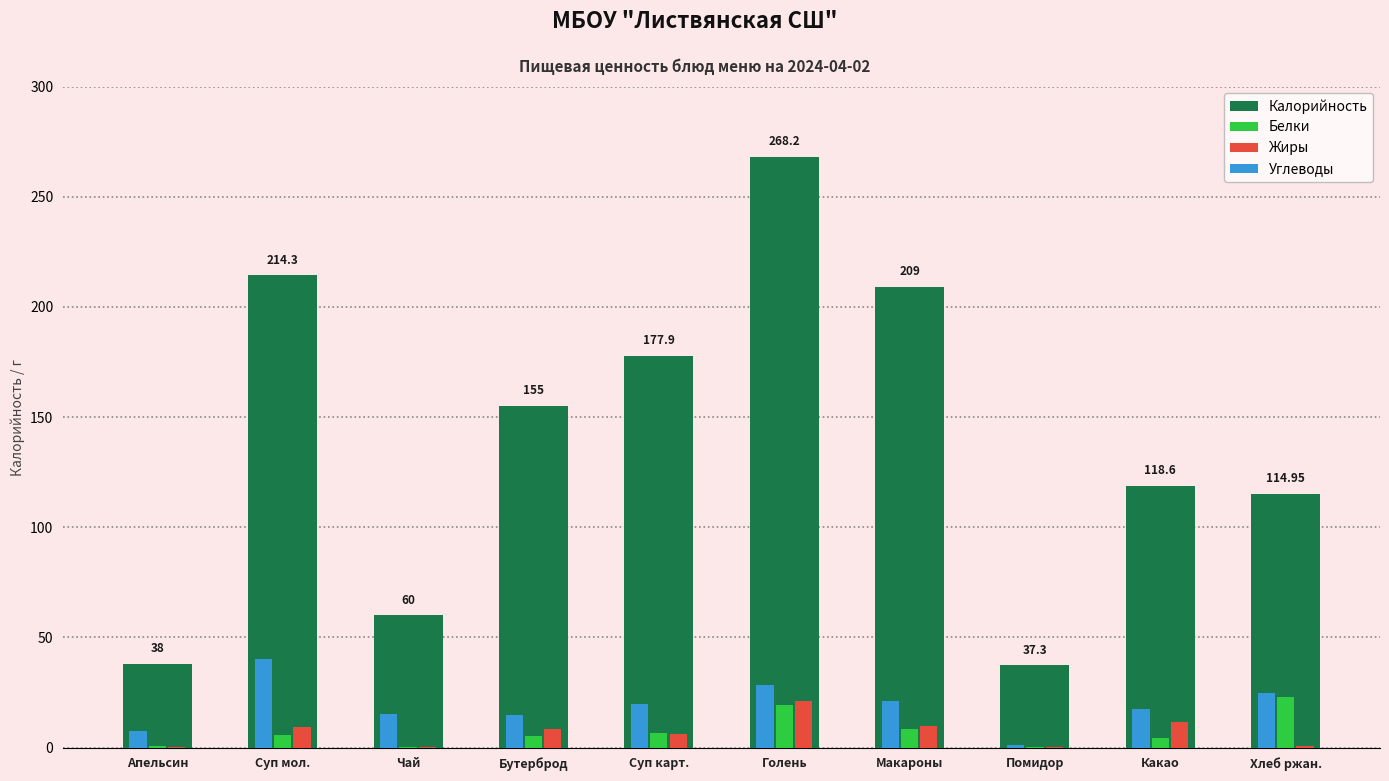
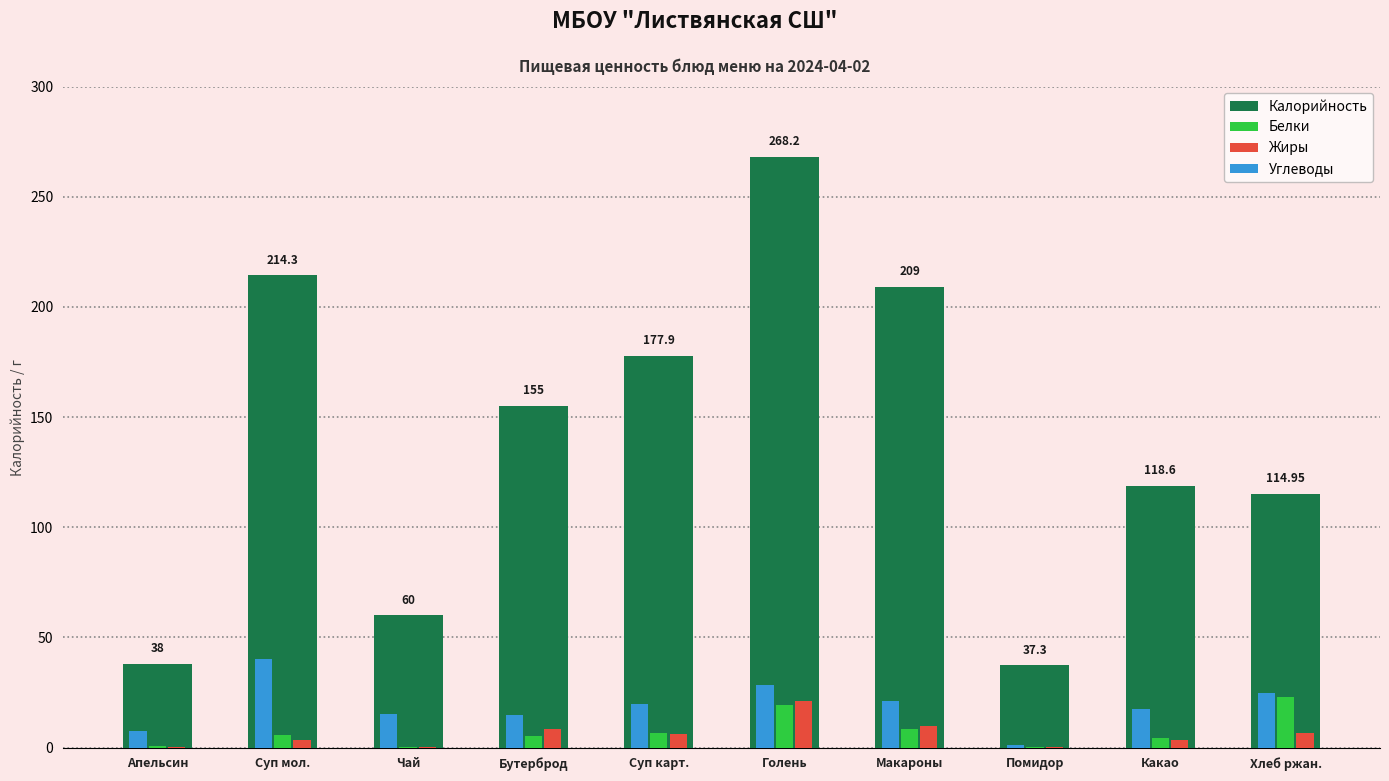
Жиры, Суп мол.: 9 -> 3
Жиры, Какао: 12 -> 4
Жиры, Хлеб ржан.: 1 -> 6
